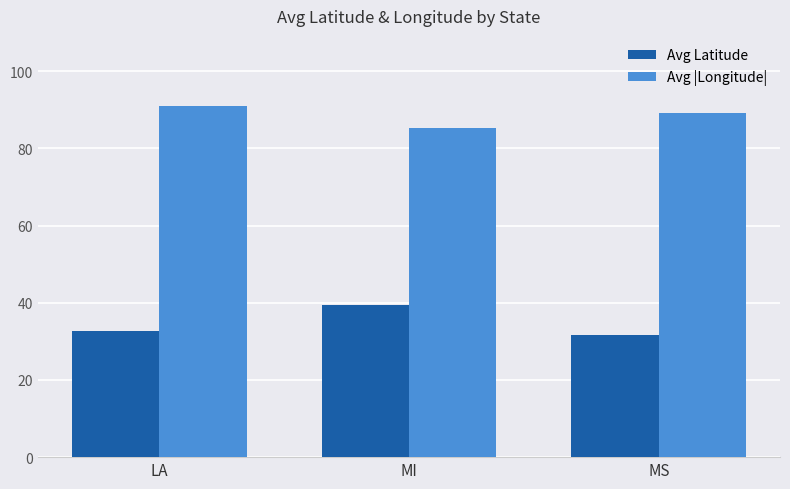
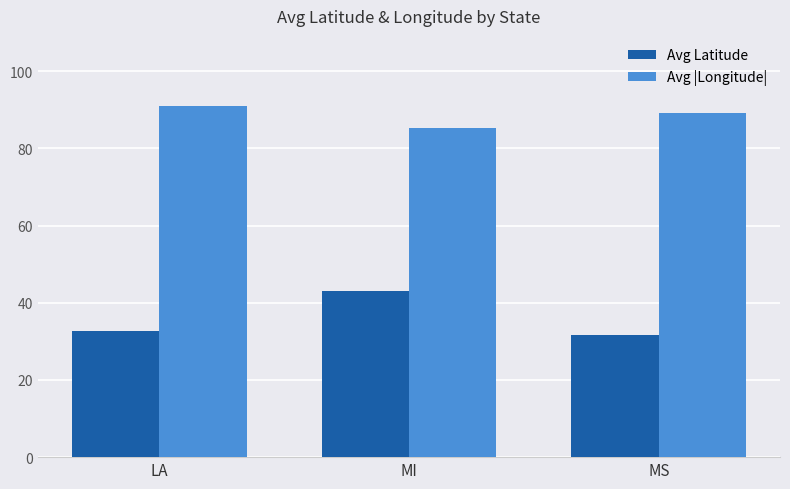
Avg Latitude, MI: 39 -> 43
